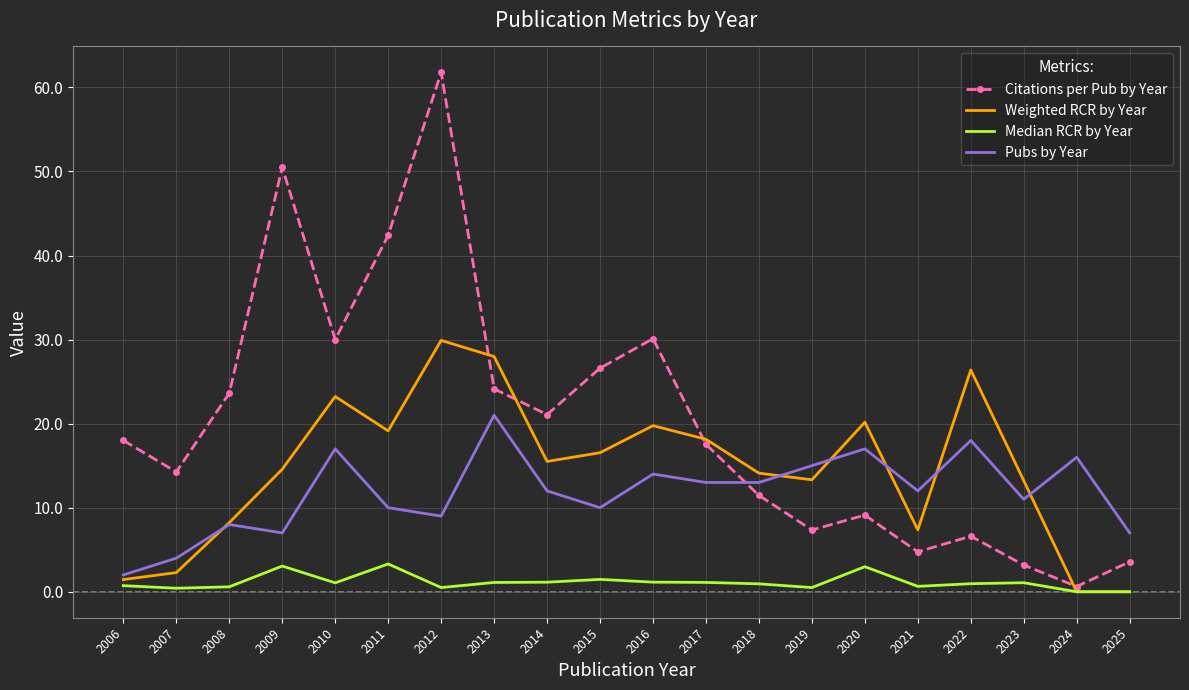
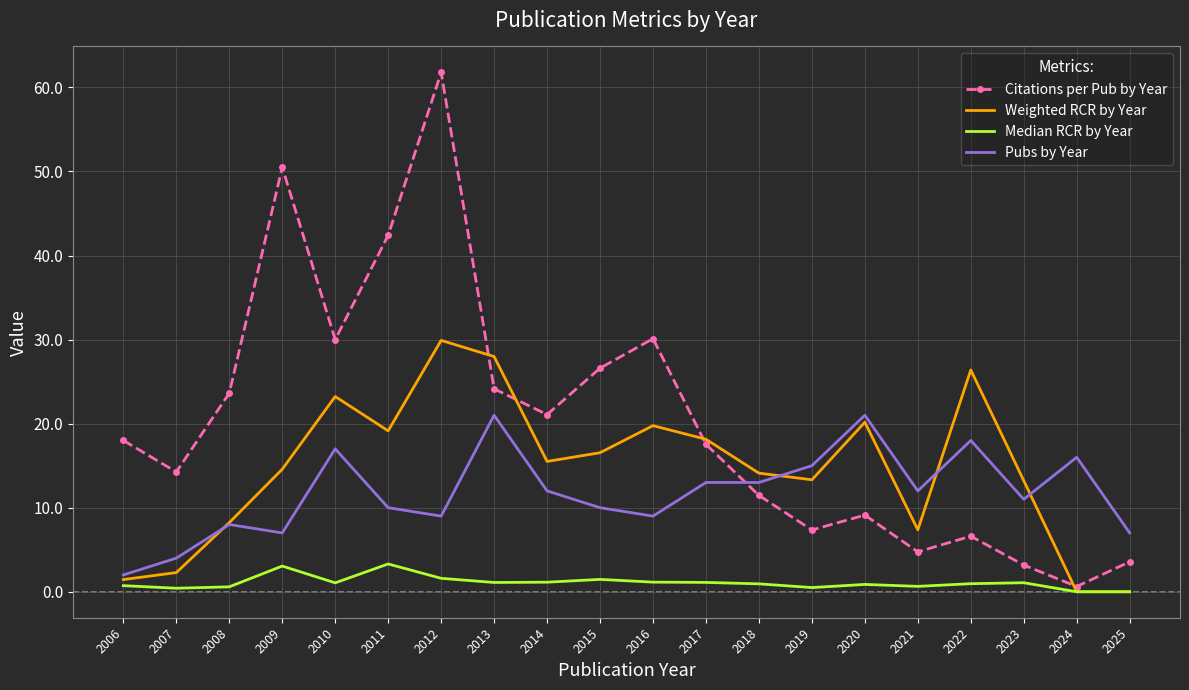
Median RCR by Year, 2012: 1 -> 2
Pubs by Year, 2016: 14 -> 9
Median RCR by Year, 2020: 3 -> 1
Pubs by Year, 2020: 17 -> 21
